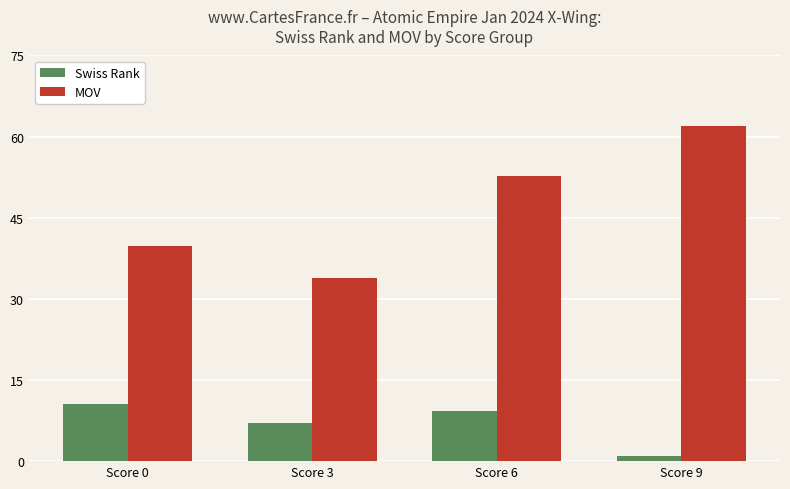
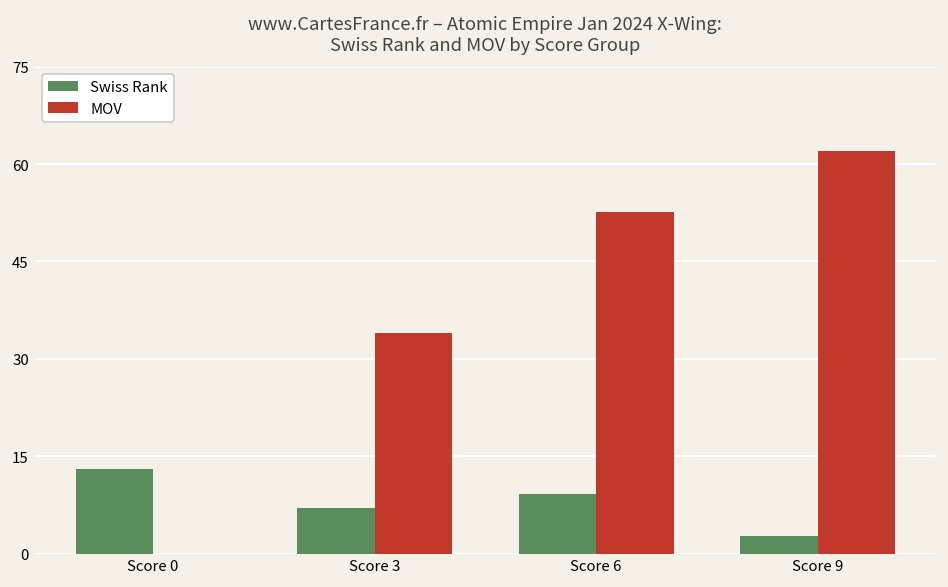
Swiss Rank, Score 0: 11 -> 13
MOV, Score 0: 40 -> 0
Swiss Rank, Score 9: 1 -> 3
